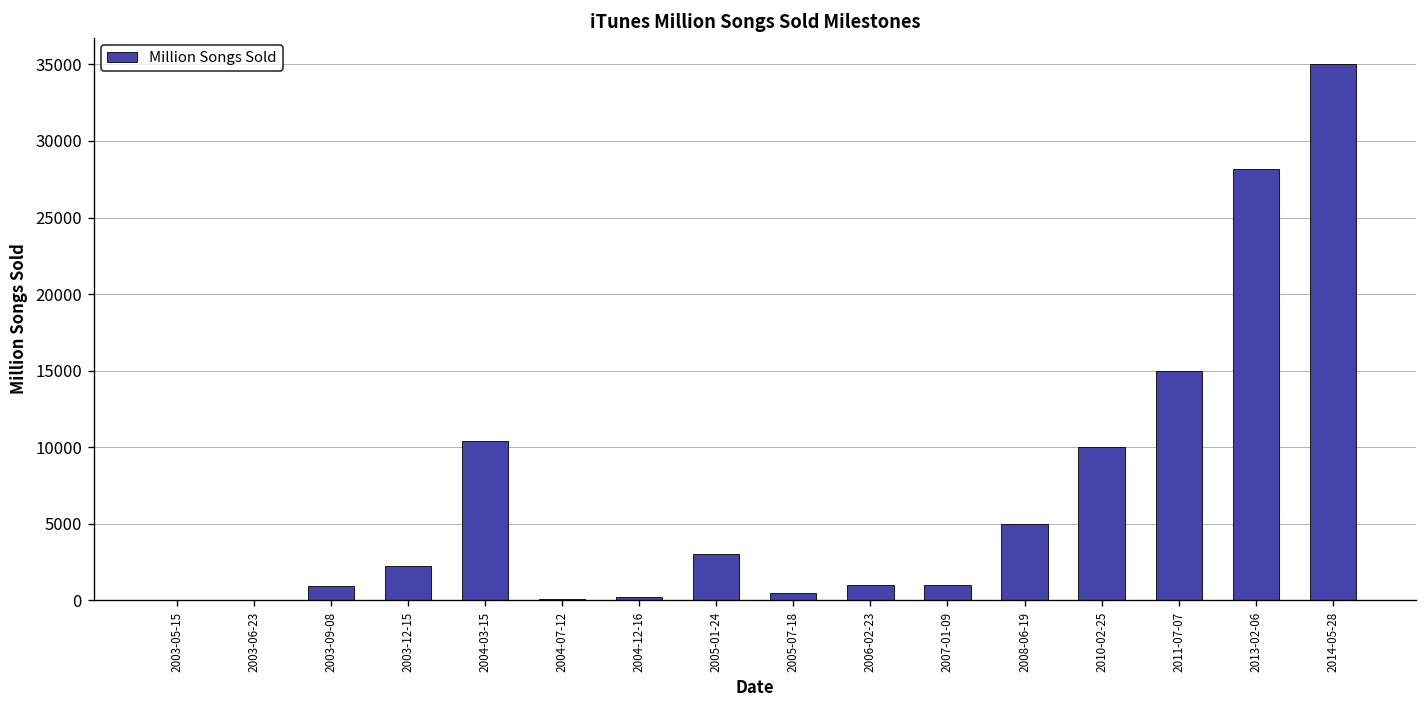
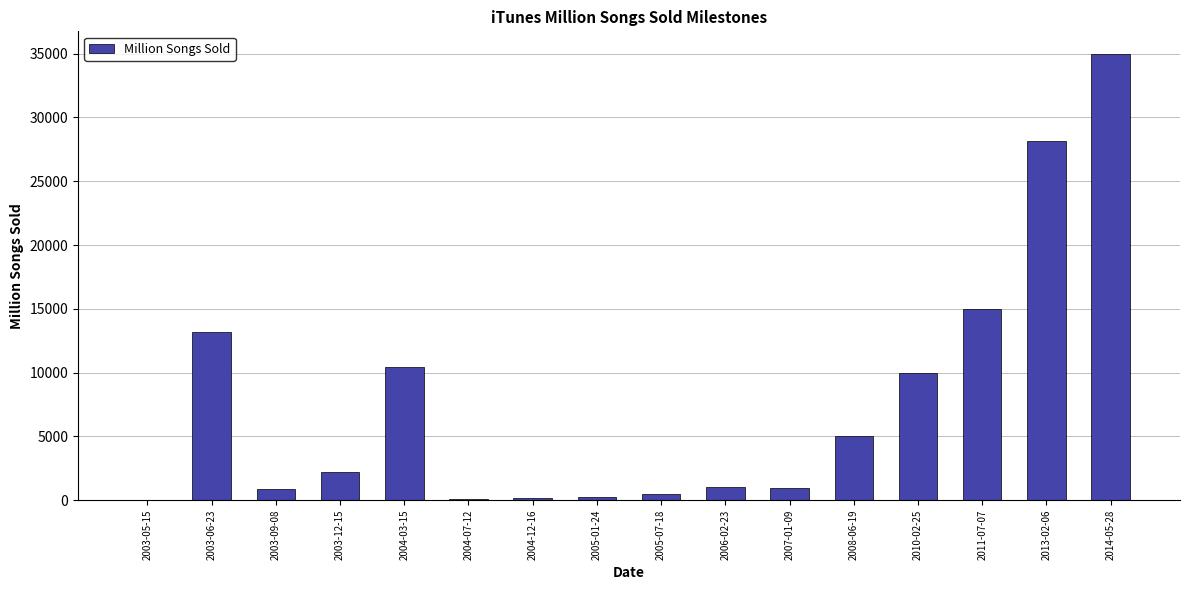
2003-06-23: 0 -> 13200
2005-01-24: 3000 -> 300
